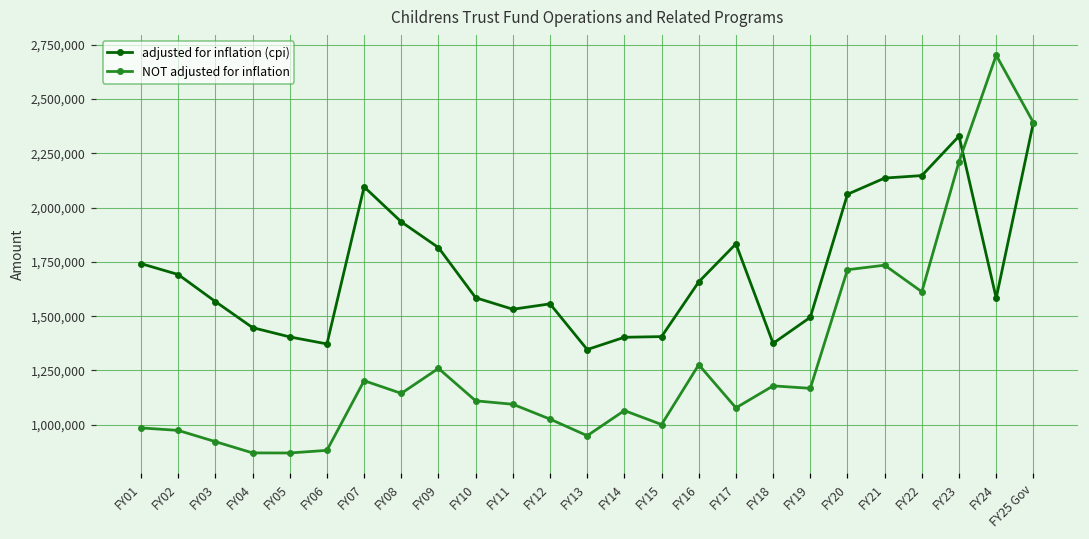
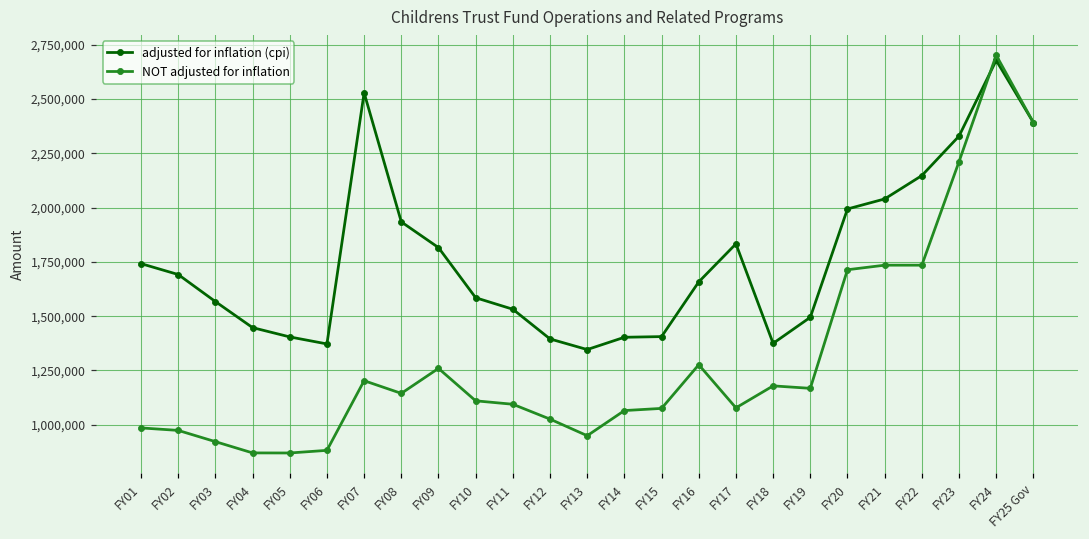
adjusted for inflation (cpi), FY07: 2,100,000 -> 2,530,000
adjusted for inflation (cpi), FY12: 1,560,000 -> 1,400,000
NOT adjusted for inflation, FY15: 1,000,000 -> 1,080,000
adjusted for inflation (cpi), FY20: 2,060,000 -> 1,990,000
adjusted for inflation (cpi), FY21: 2,140,000 -> 2,040,000
NOT adjusted for inflation, FY22: 1,610,000 -> 1,730,000
adjusted for inflation (cpi), FY24: 1,580,000 -> 2,680,000
